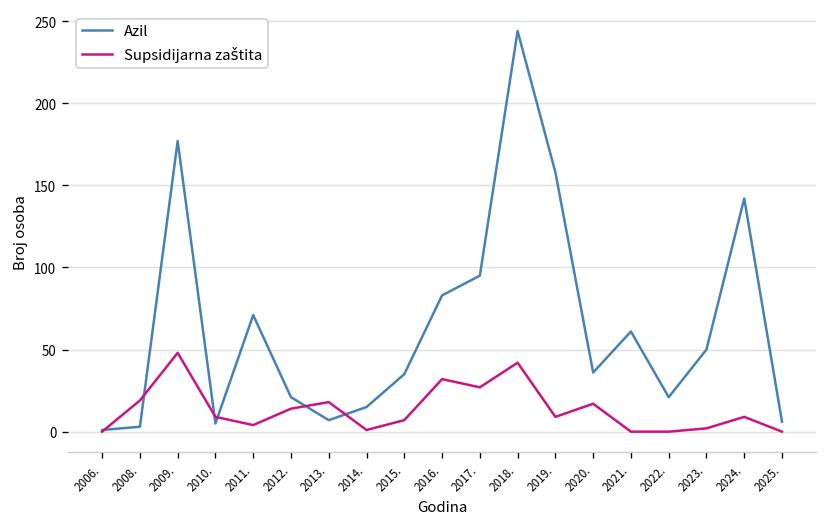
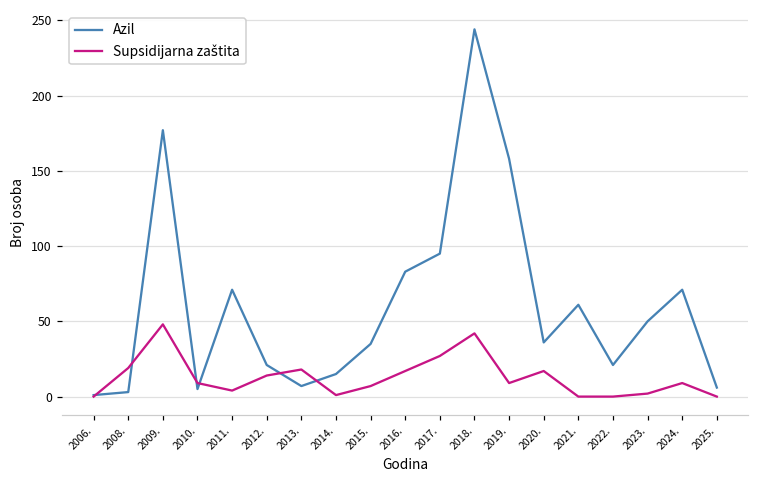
Supsidijarna zaštita, 2016.: 32 -> 17
Azil, 2024.: 142 -> 71
